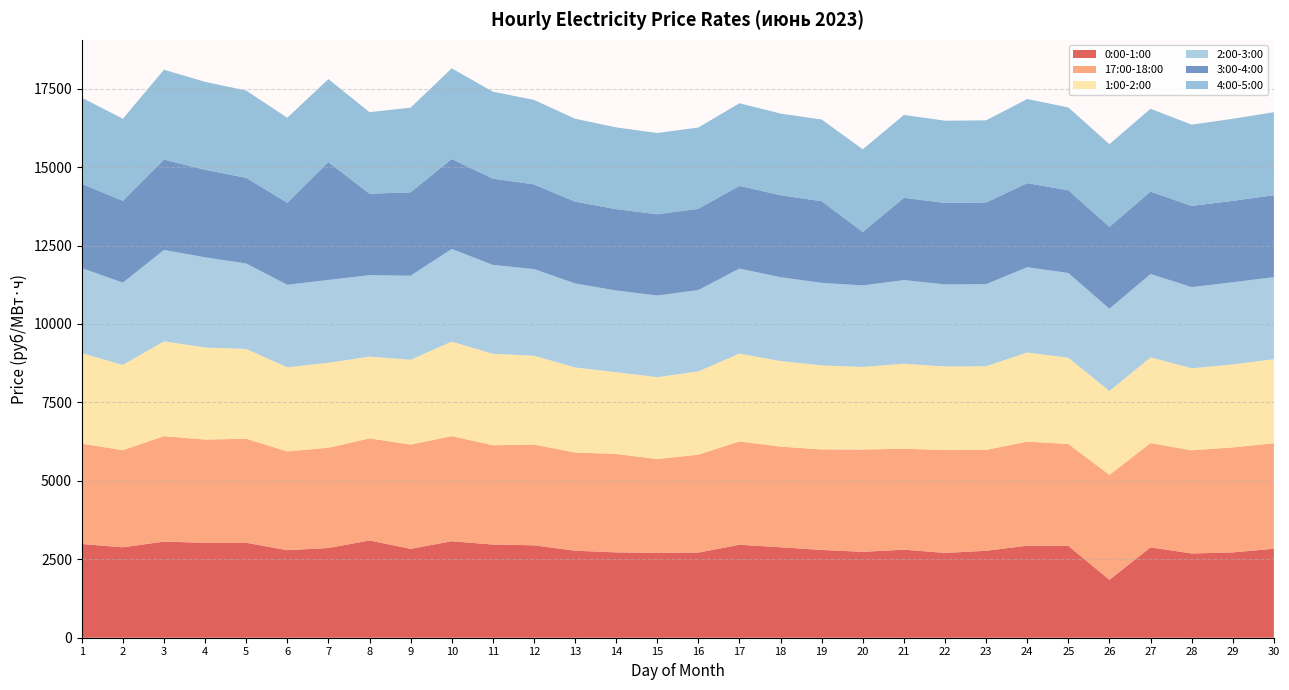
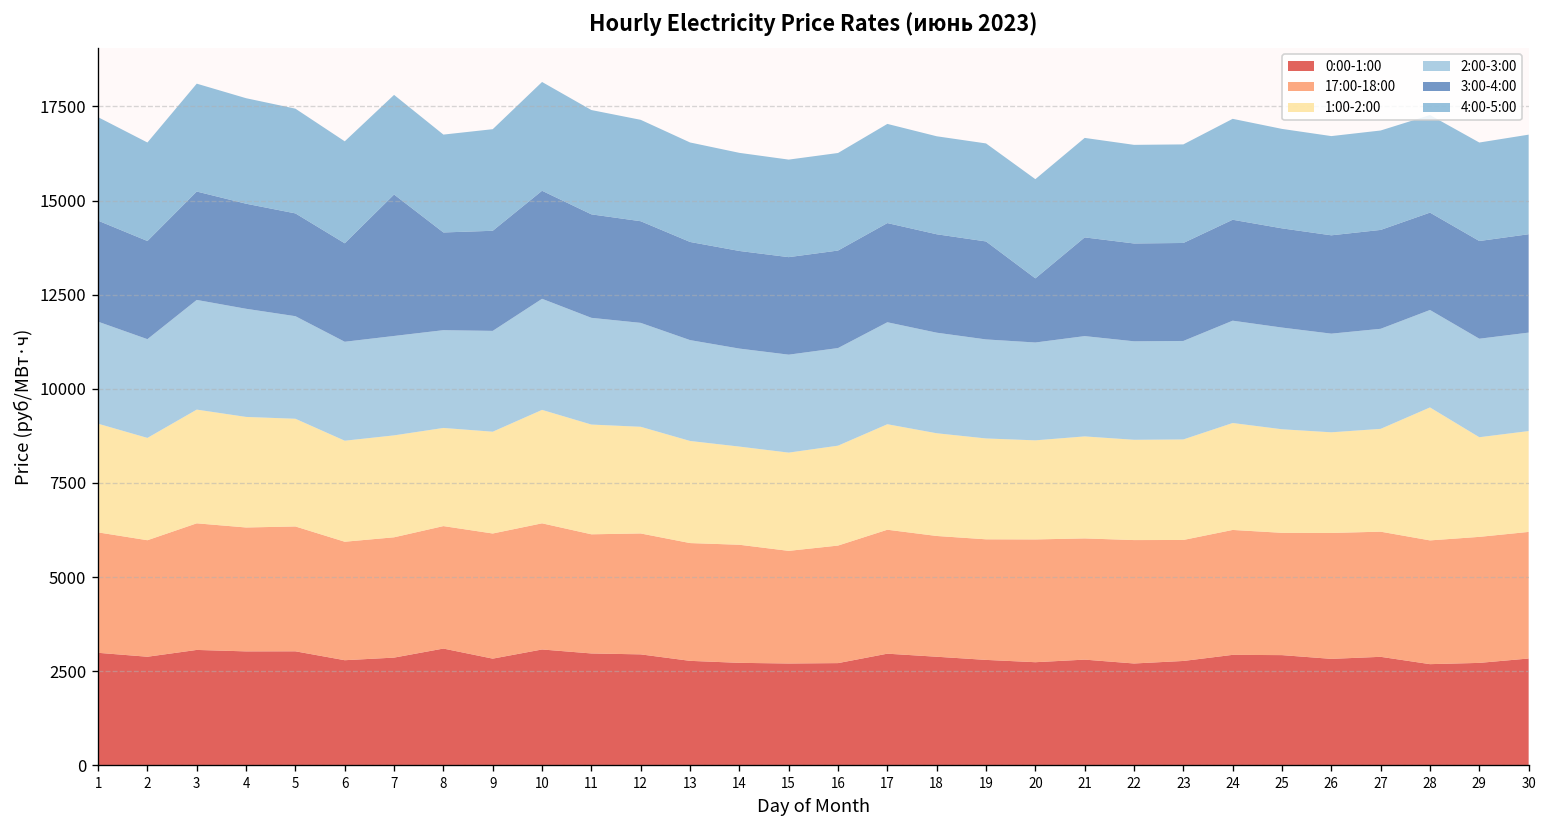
0:00-1:00, 26: 1800 -> 2800
1:00-2:00, 28: 2600 -> 3500
